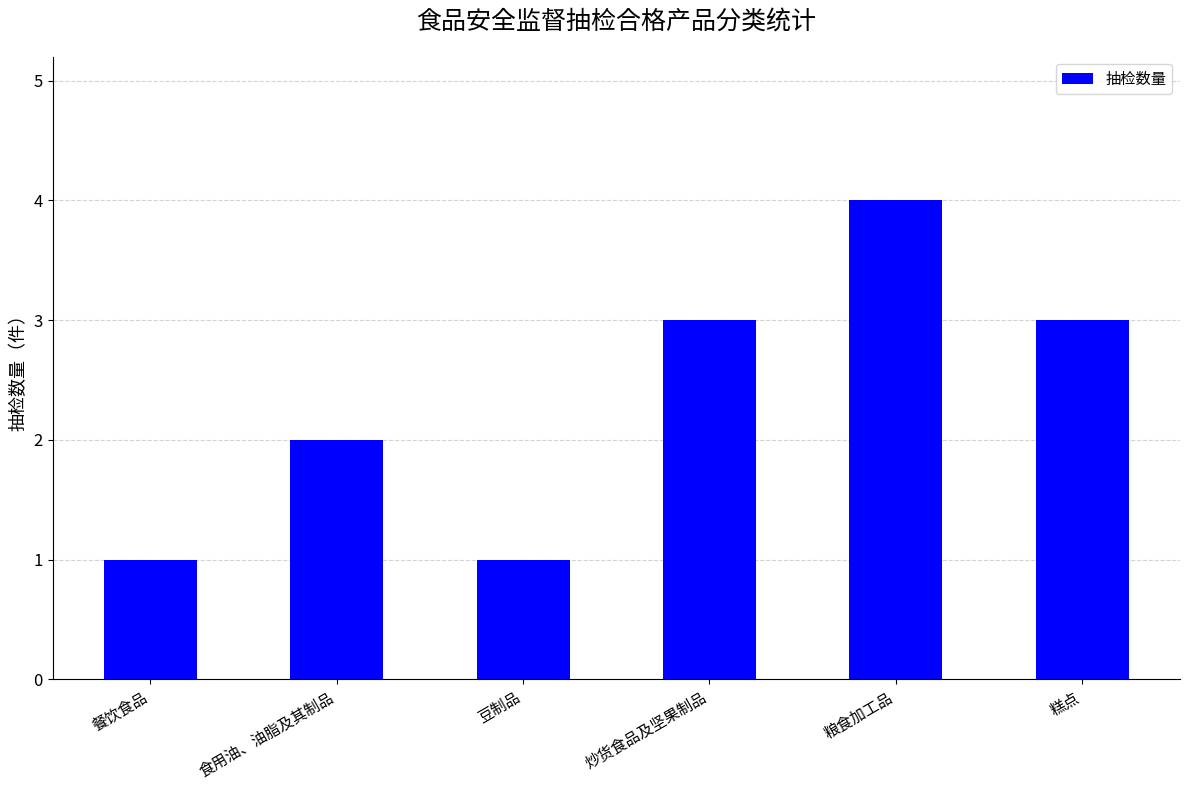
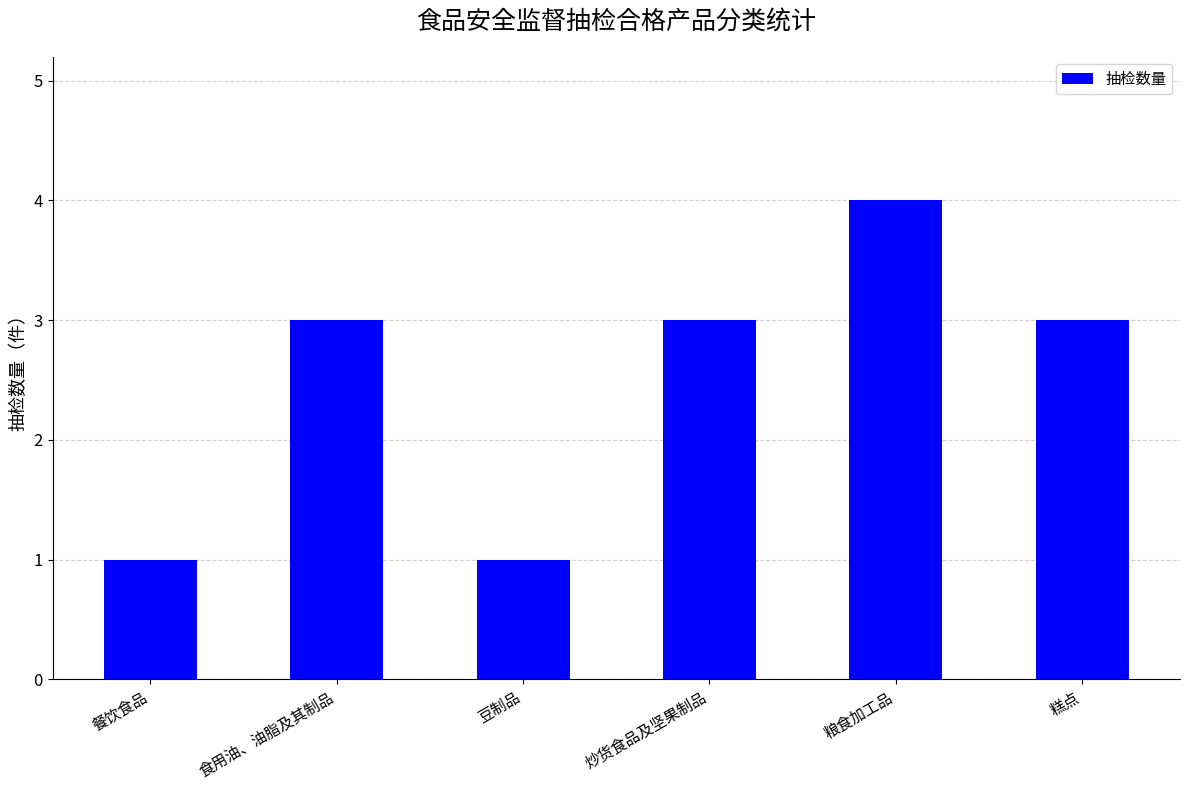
食用油、油脂及其制品: 2 -> 3
